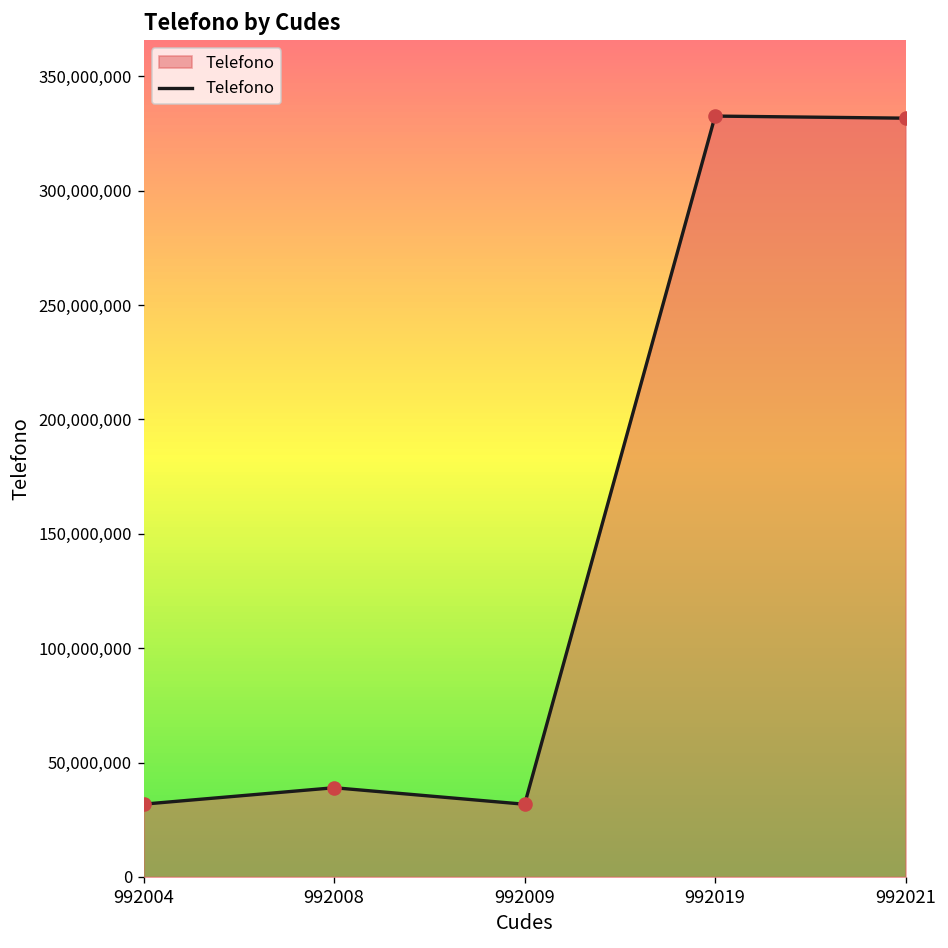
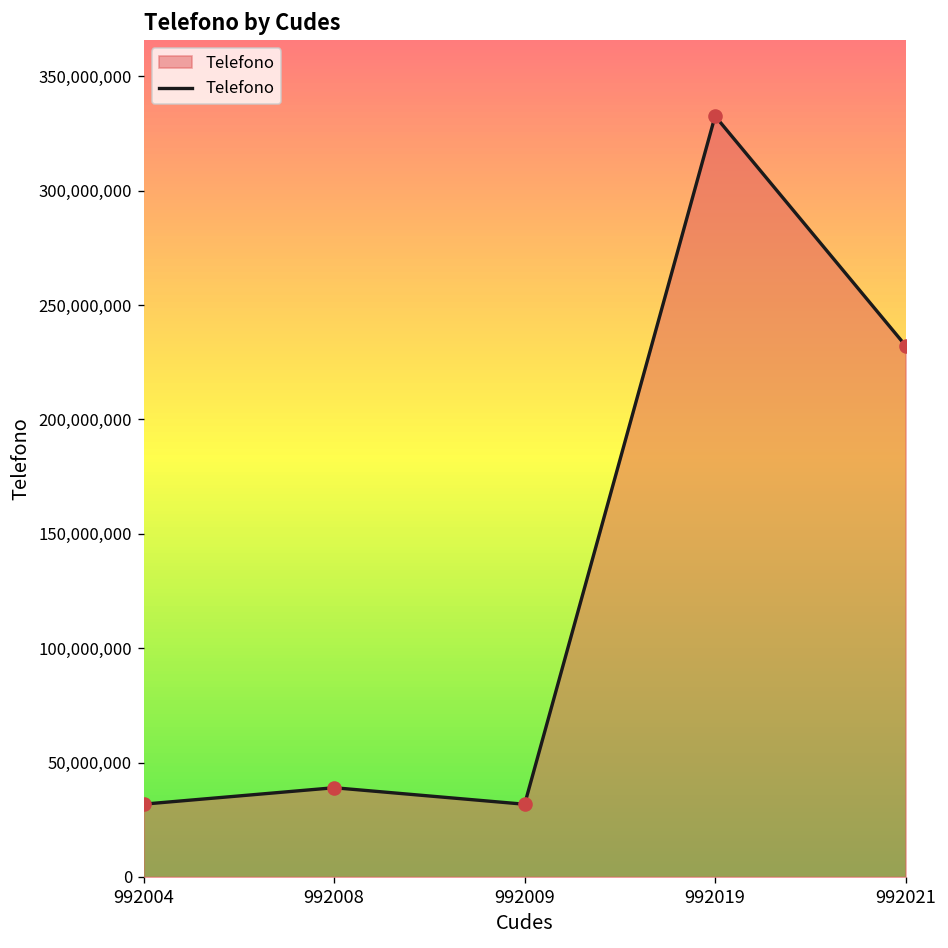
992021: 332,000,000 -> 232,000,000
